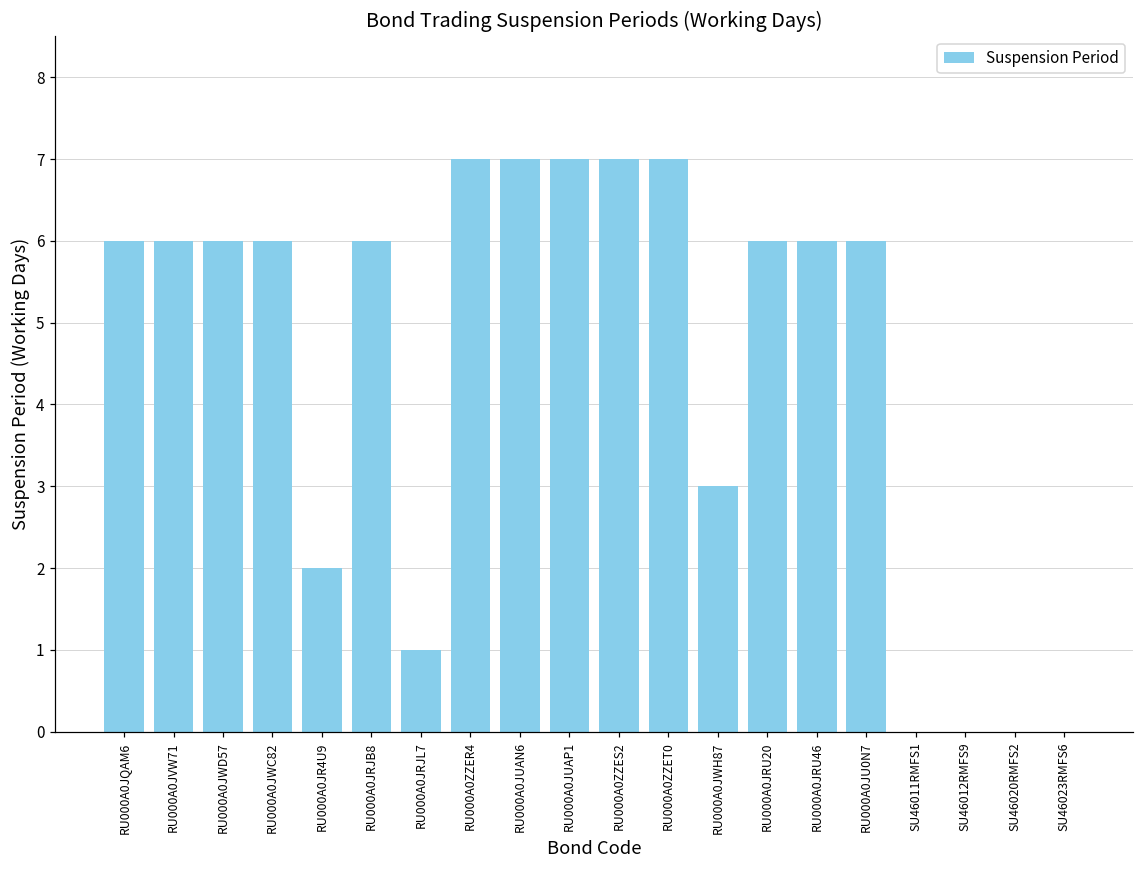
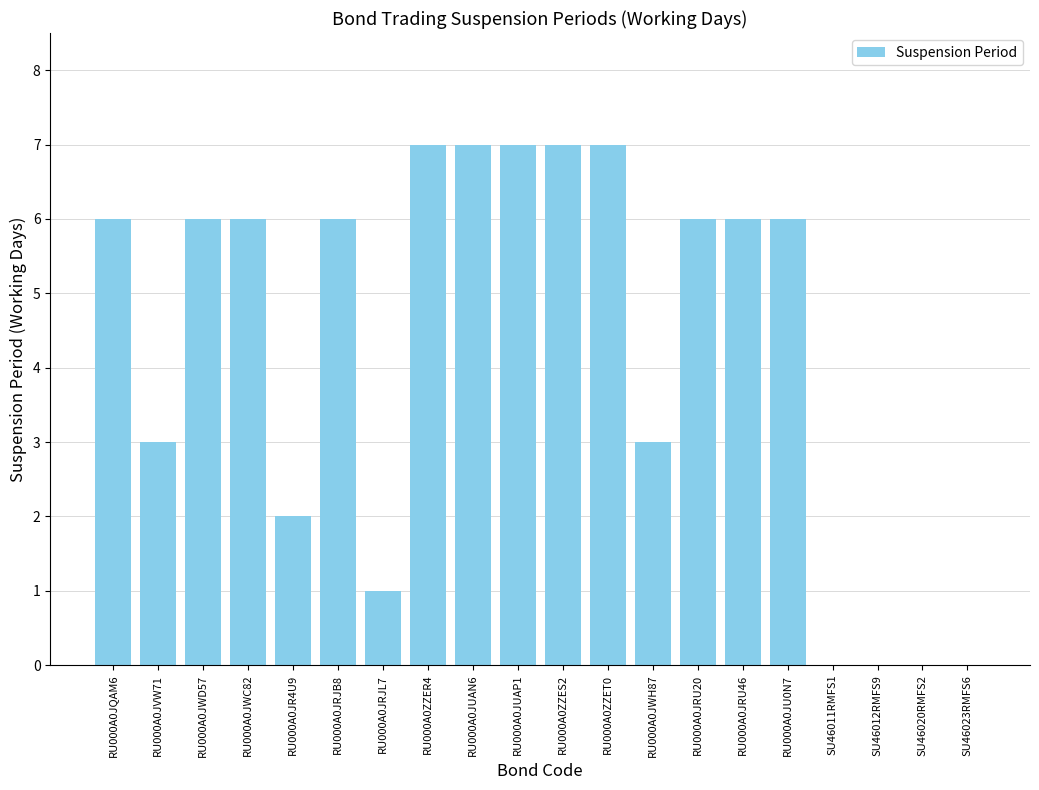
RU000A0JVW71: 6 -> 3
